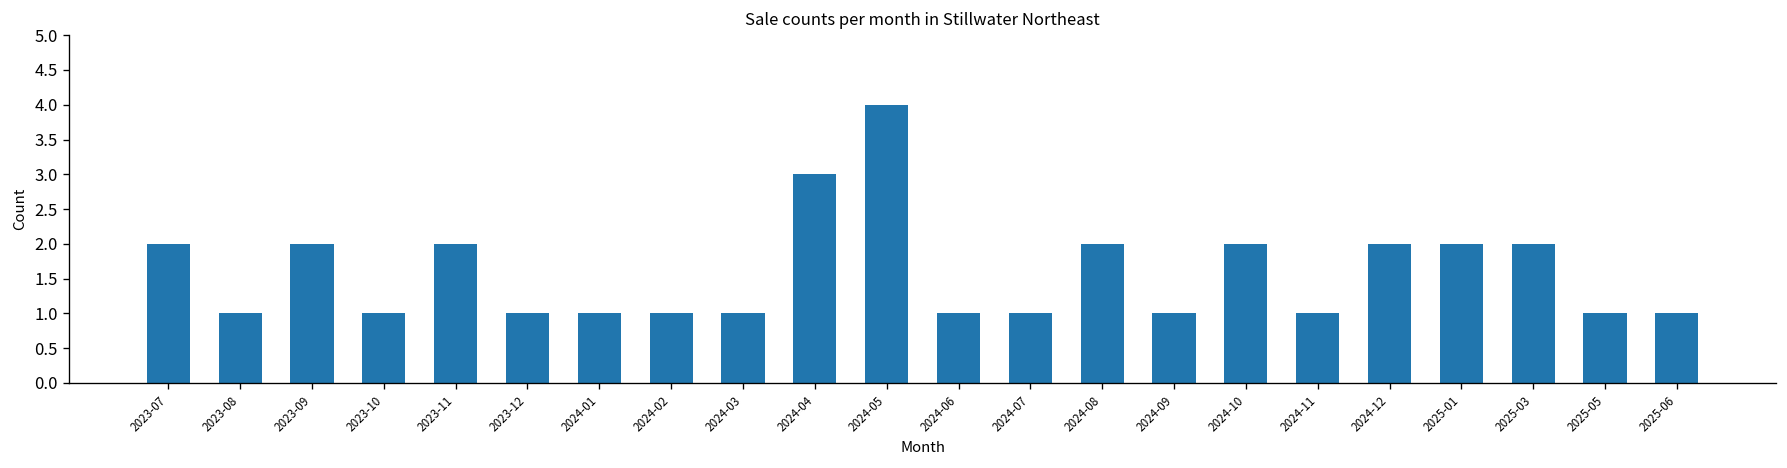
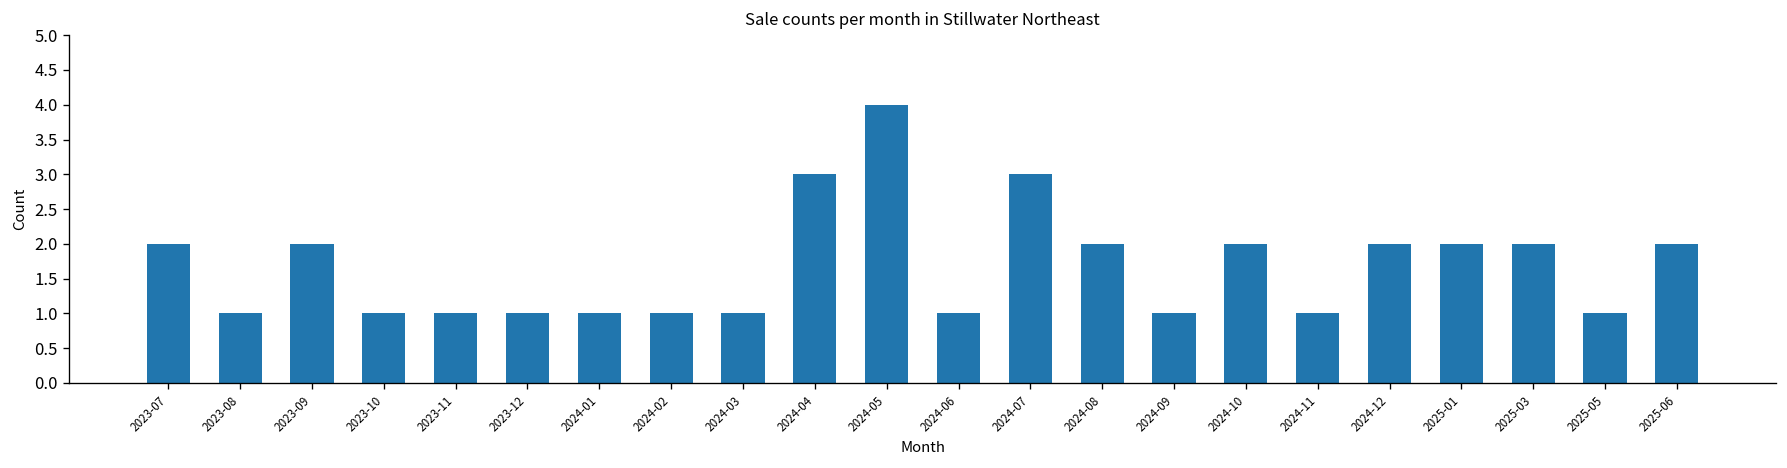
2023-11: 2 -> 1
2024-07: 1 -> 3
2025-06: 1 -> 2
